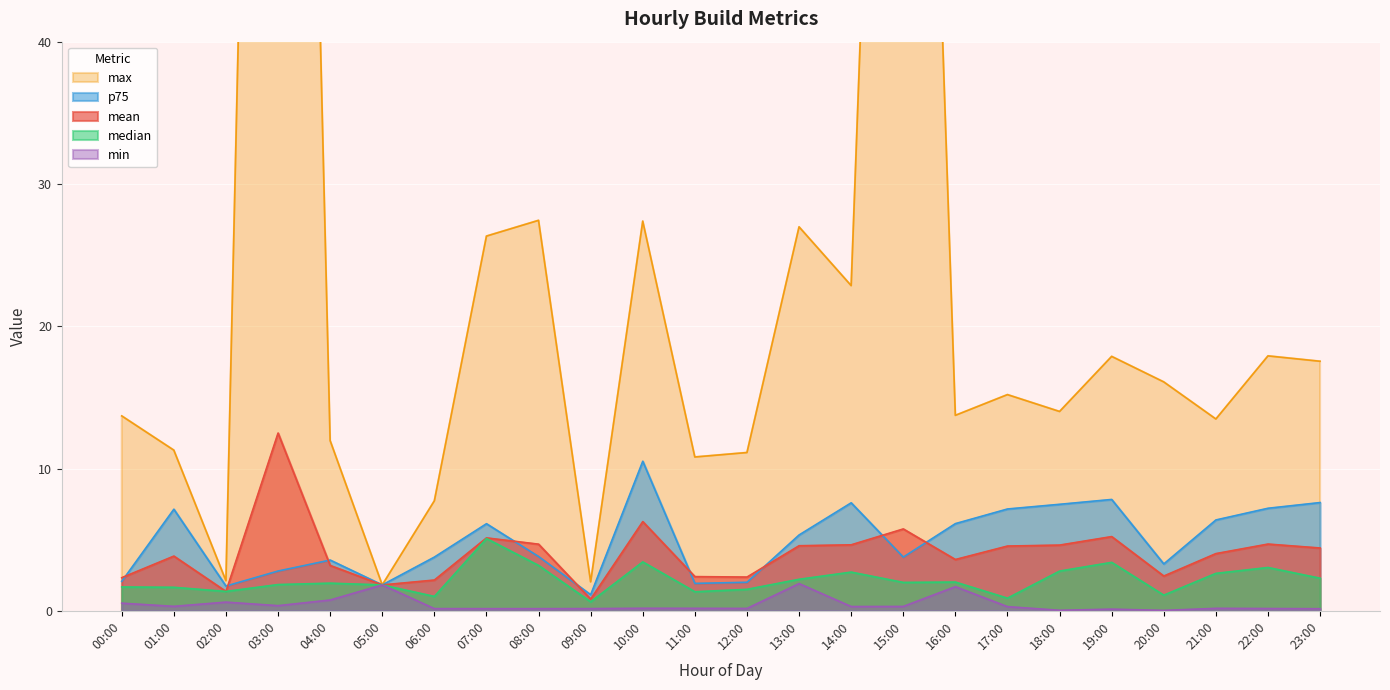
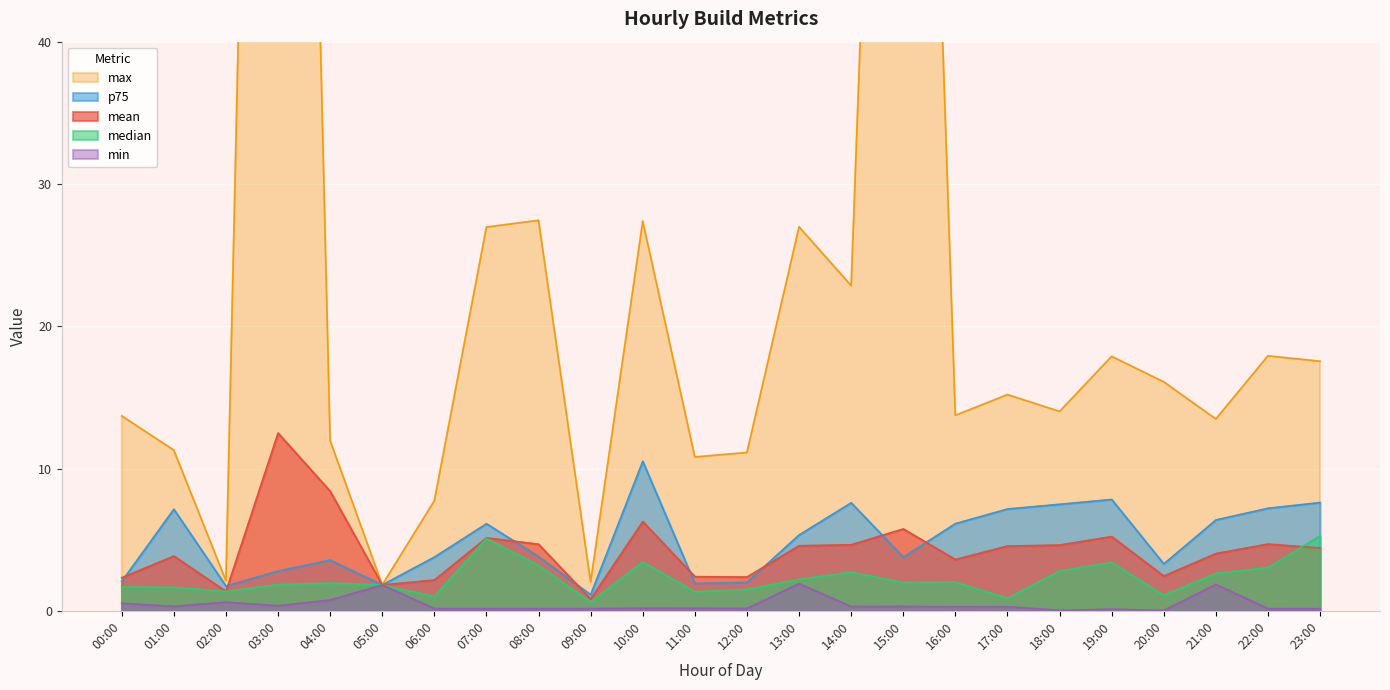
mean, 04:00: 3.2 -> 8.4
max, 07:00: 26.3 -> 27.0
min, 16:00: 1.7 -> 0.3
min, 21:00: 0.2 -> 1.9
median, 23:00: 2.3 -> 5.3
